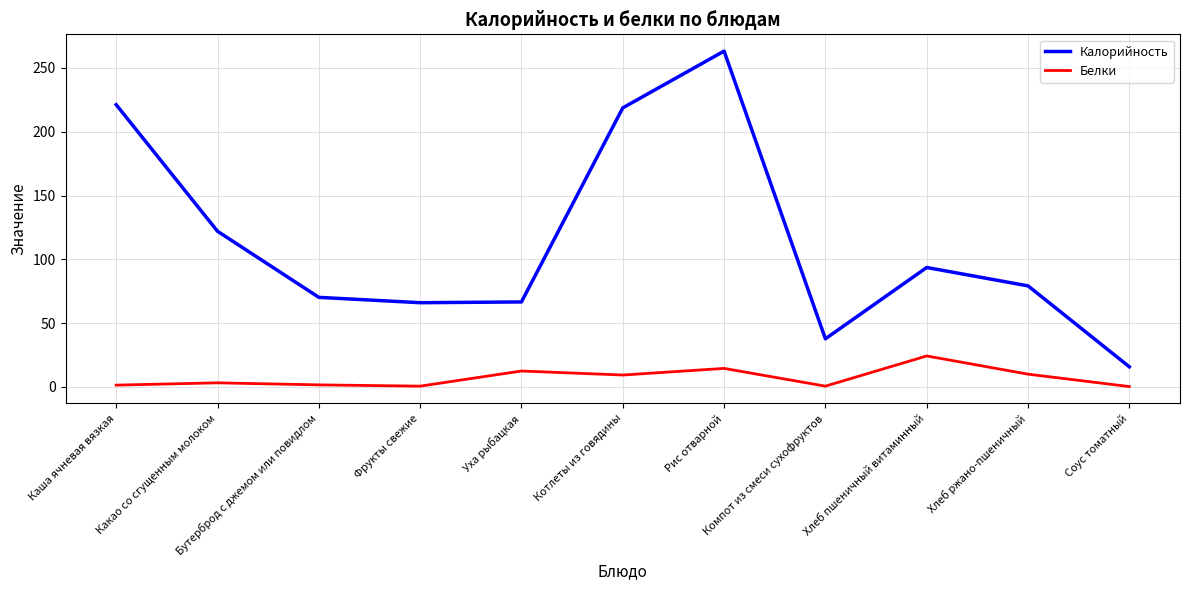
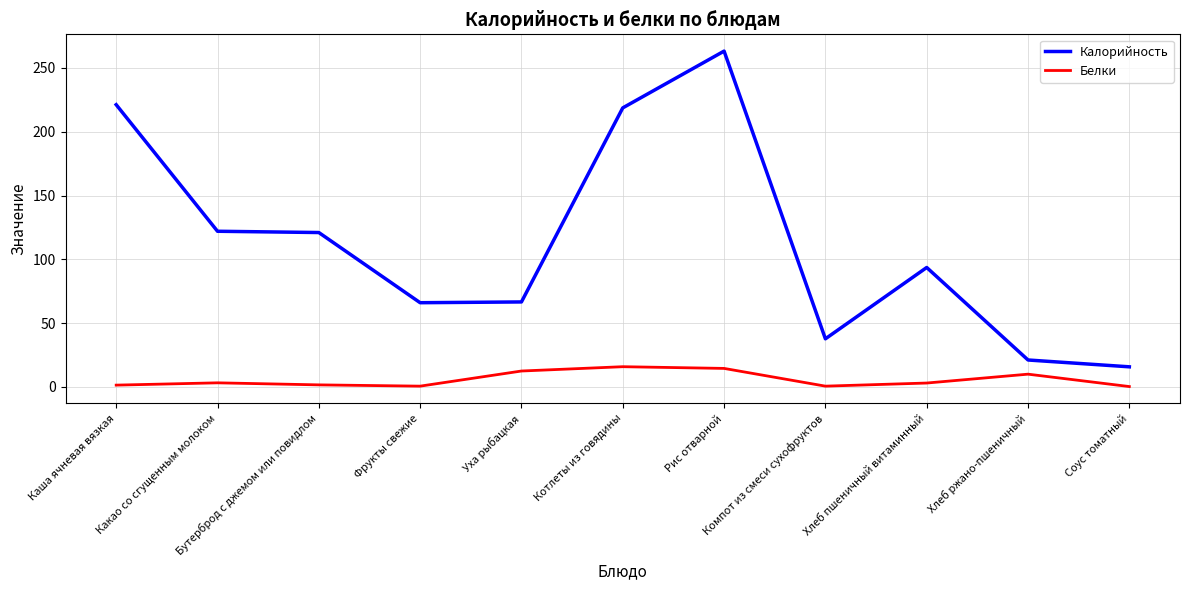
Калорийность, Бутерброд с джемом или повидлом: 70 -> 121
Белки, Котлеты из говядины: 9 -> 16
Белки, Хлеб пшеничный витаминный: 24 -> 3
Калорийность, Хлеб ржано-пшеничный: 79 -> 21
